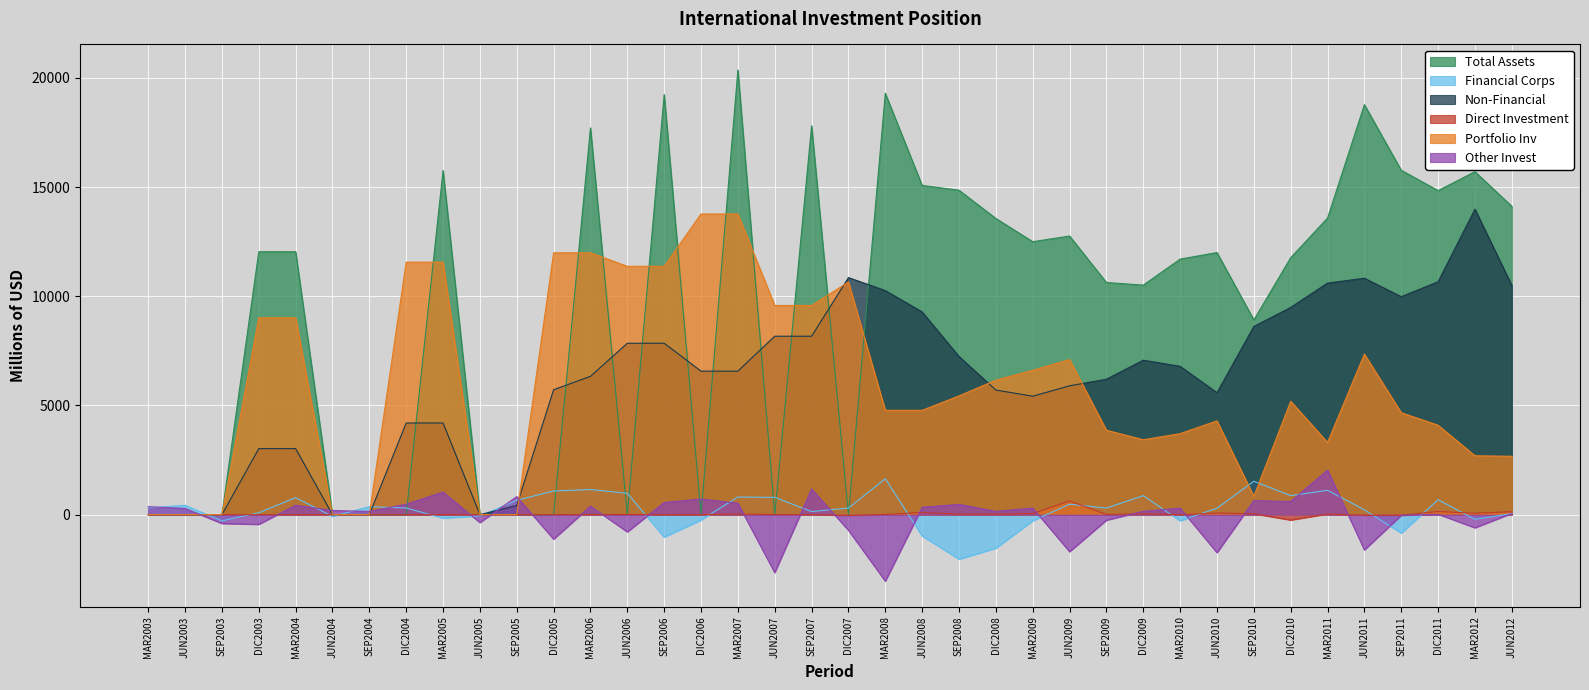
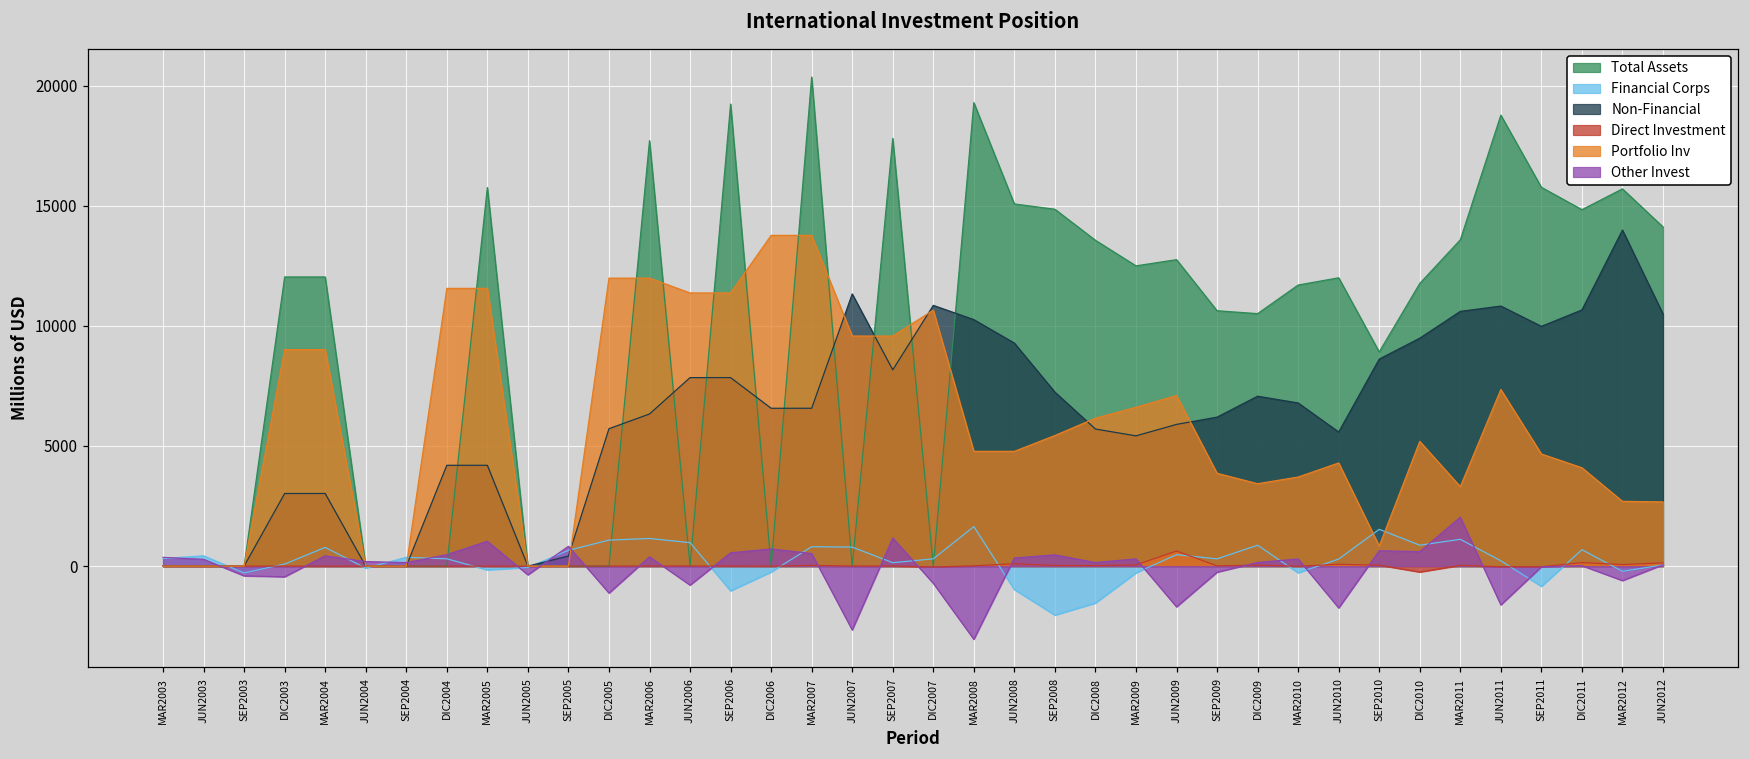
Non-Financial, JUN2007: 8200 -> 11300
